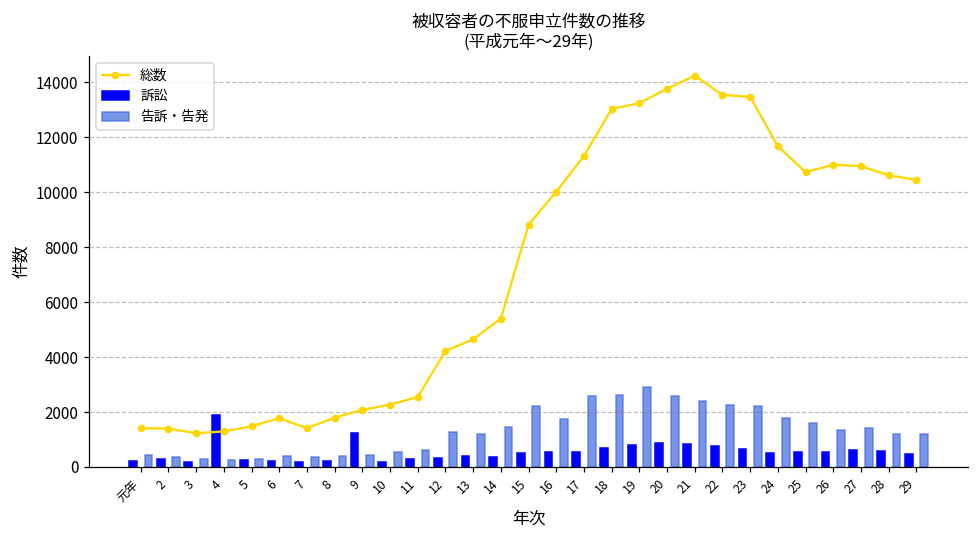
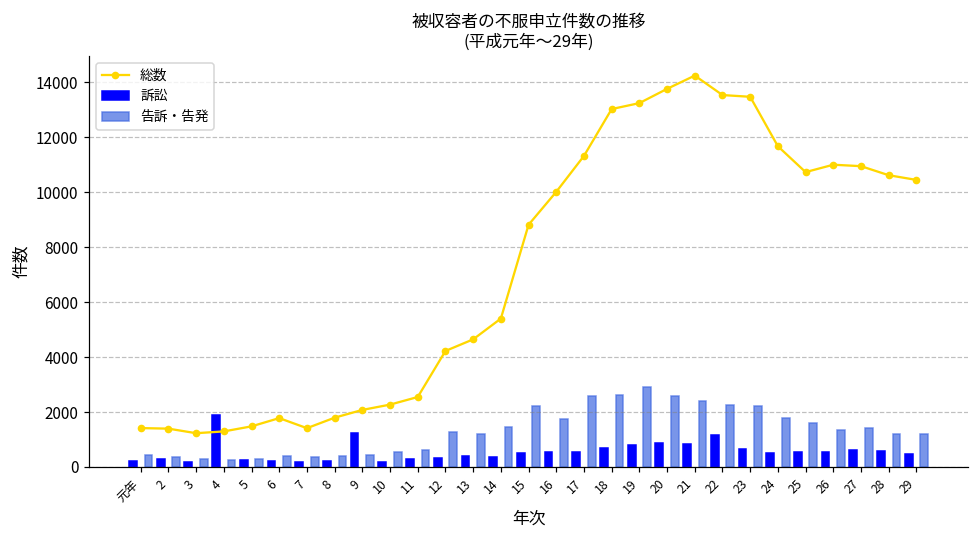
訴訟, 22: 700 -> 1200
